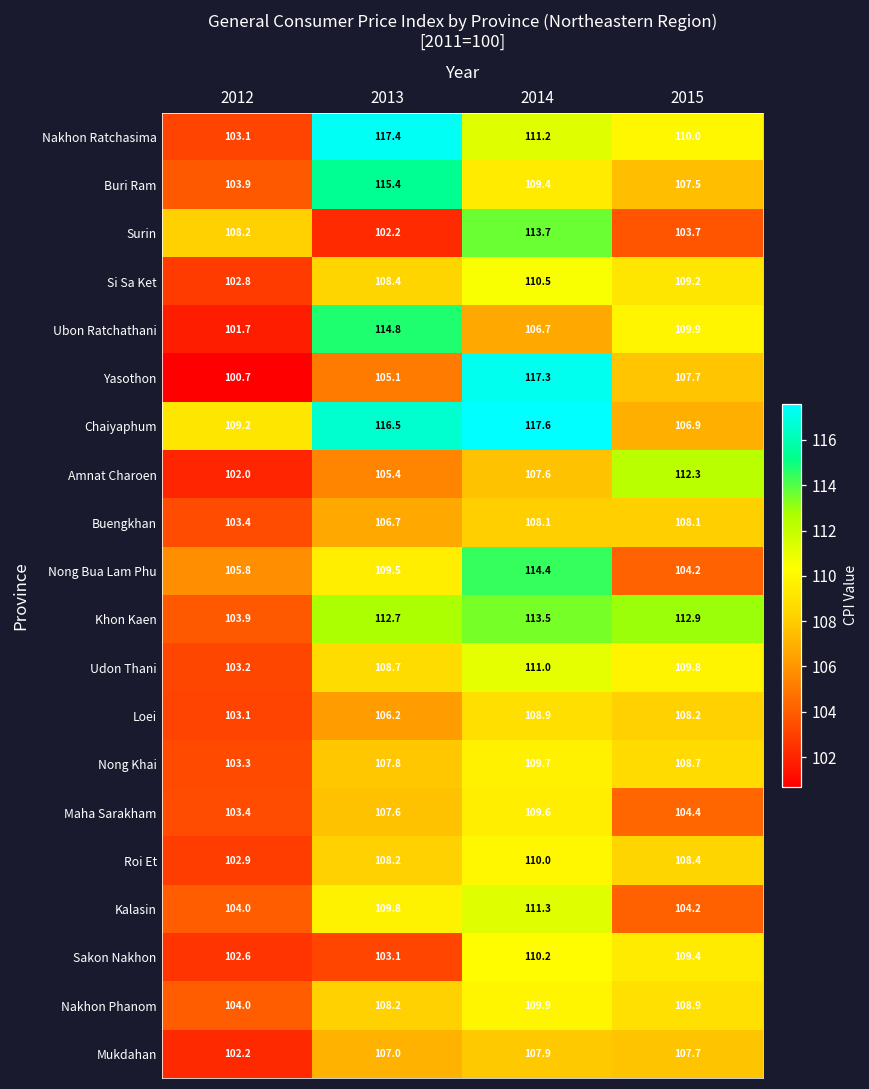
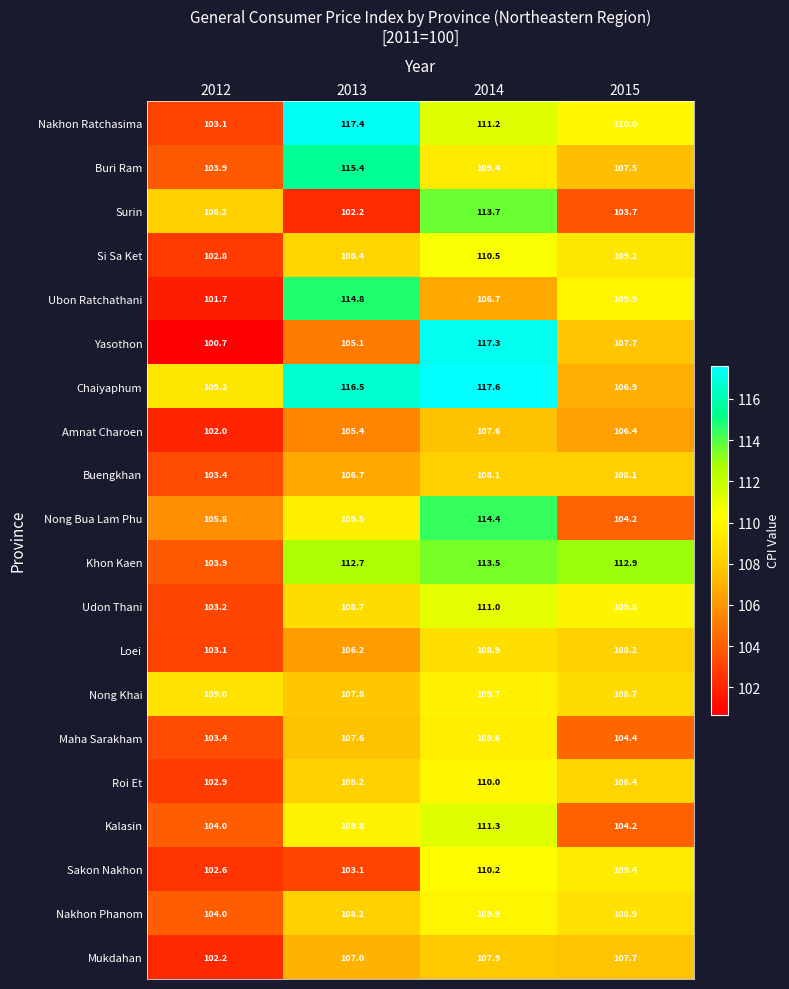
Amnat Charoen, 2015: 112.3 -> 106.4
Nong Khai, 2012: 103.3 -> 109.0
